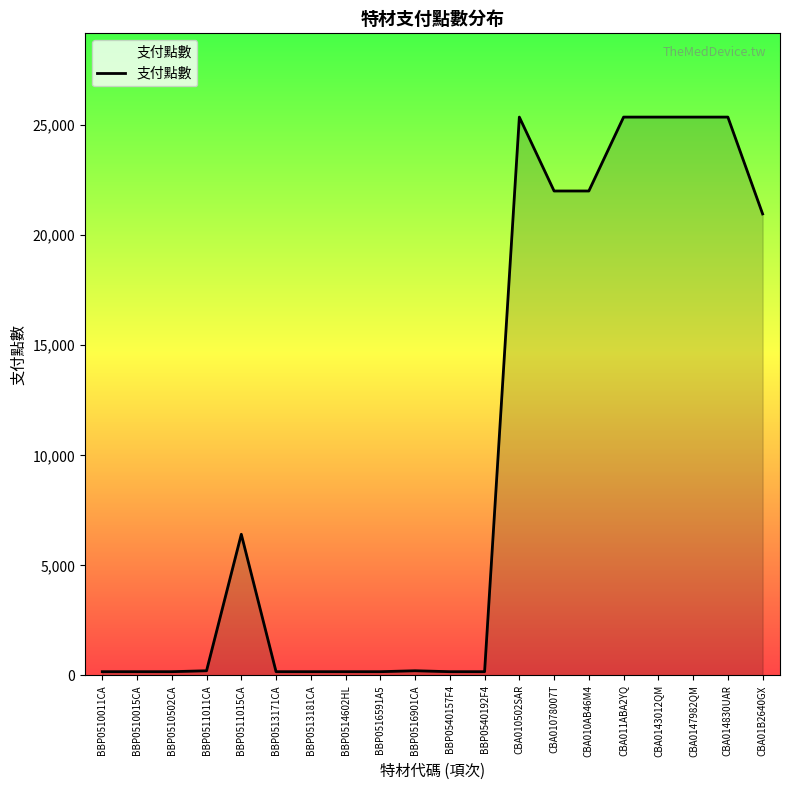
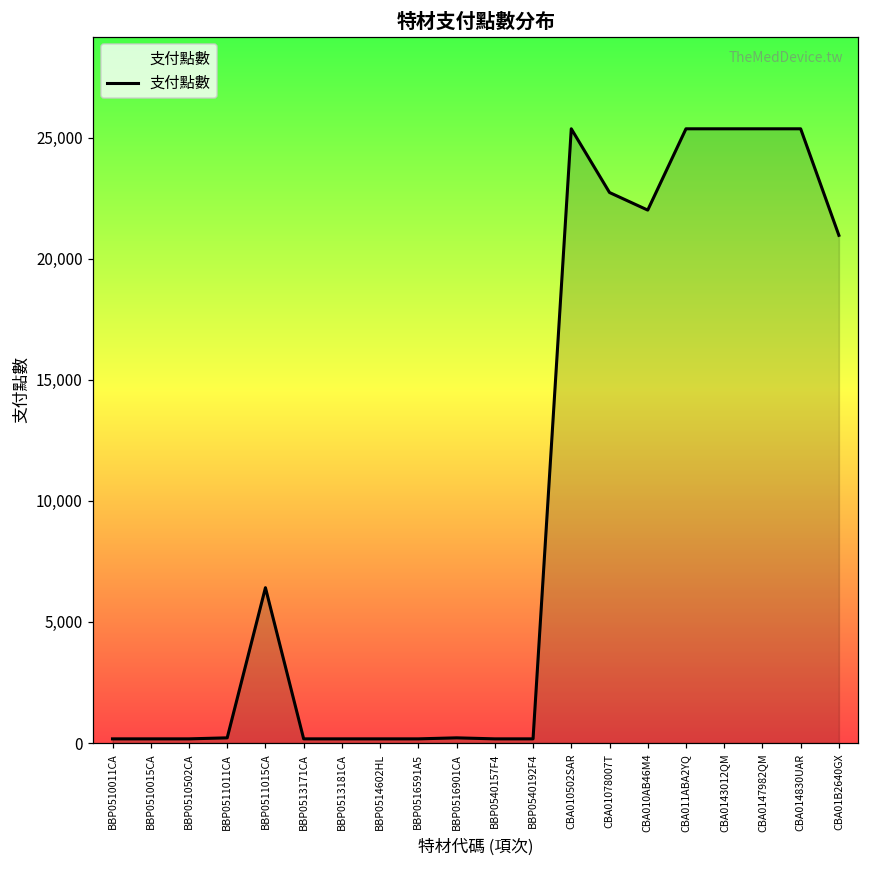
CBA01078007T: 22,000 -> 22,700
